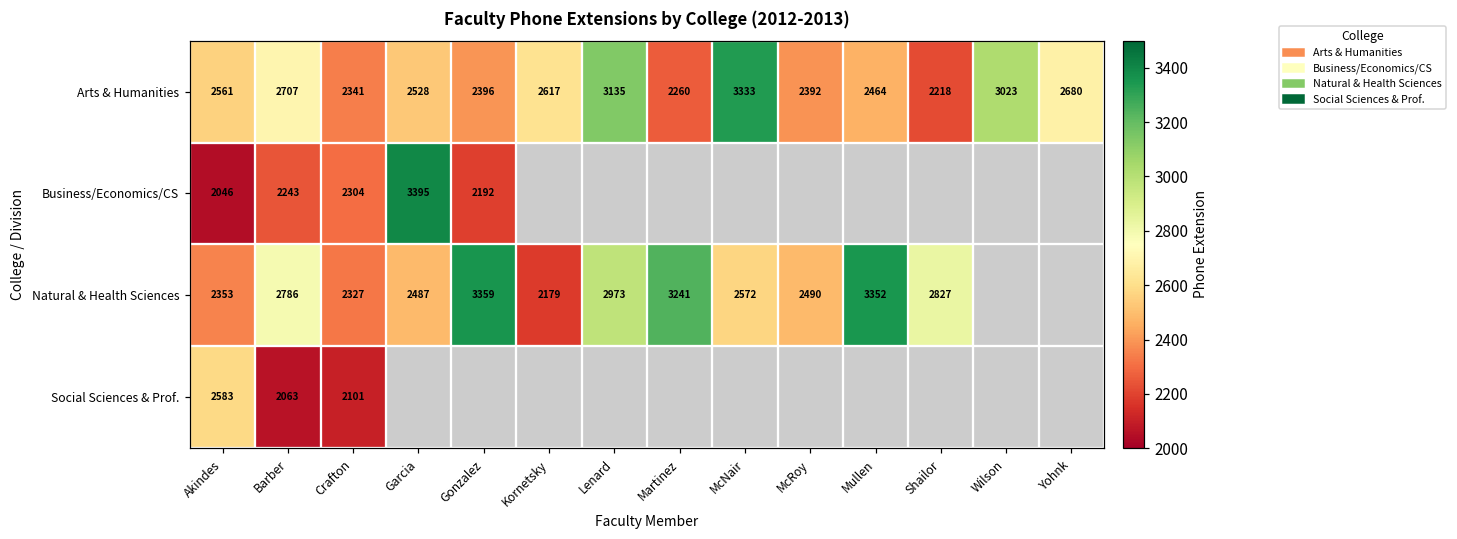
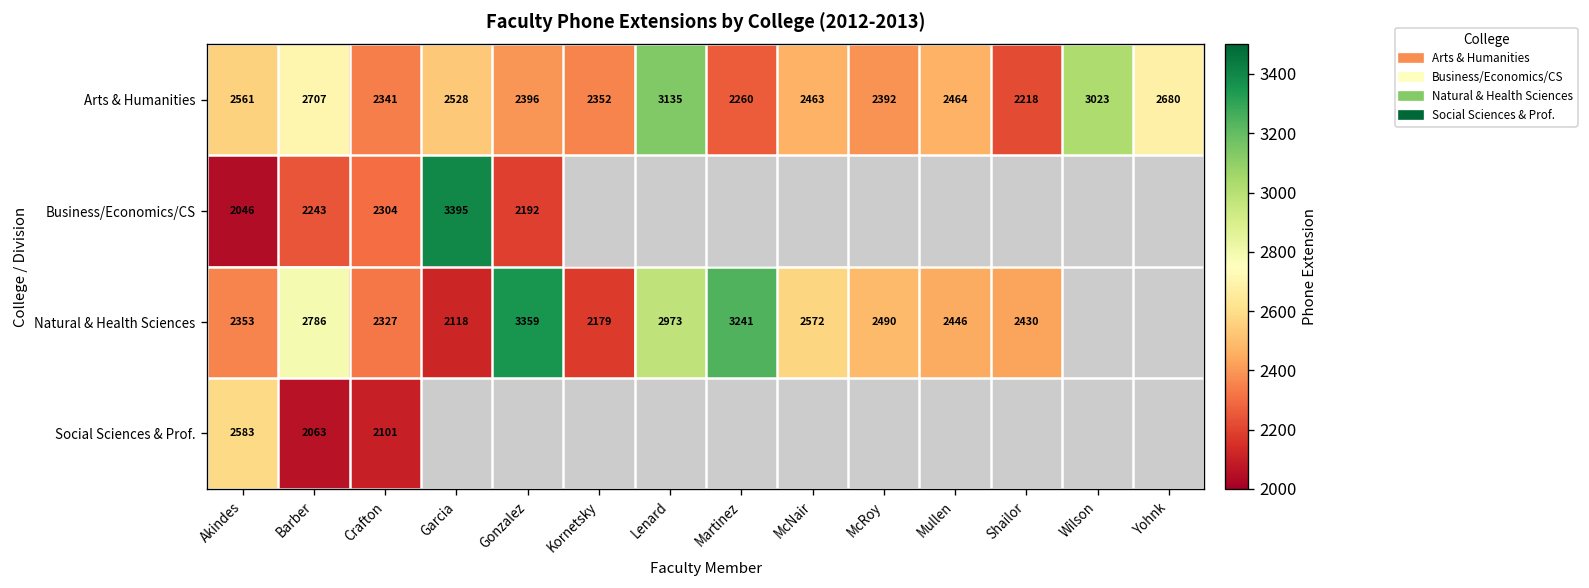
Arts & Humanities, Kornetsky: 2617 -> 2352
Arts & Humanities, McNair: 3333 -> 2463
Natural & Health Sciences, Garcia: 2487 -> 2118
Natural & Health Sciences, Mullen: 3352 -> 2446
Natural & Health Sciences, Shailor: 2827 -> 2430
